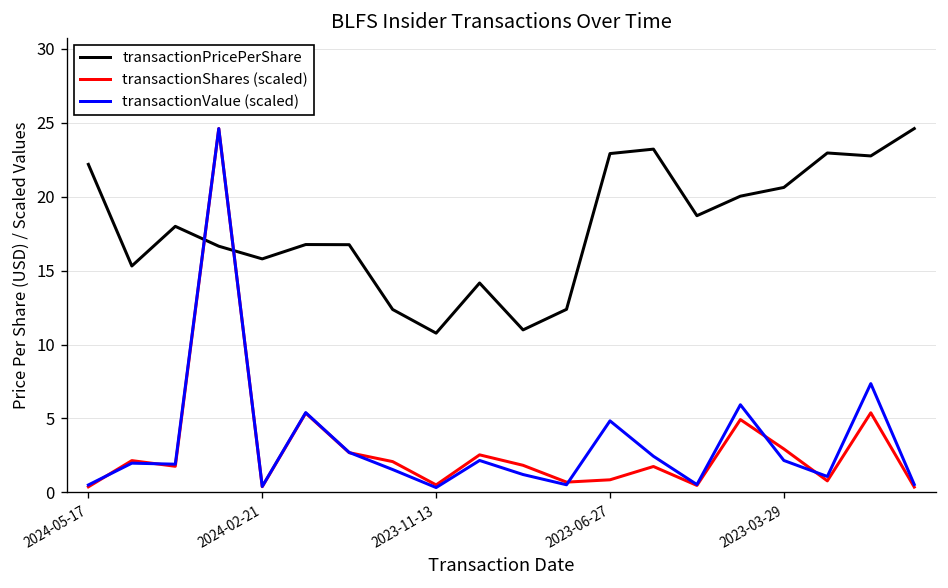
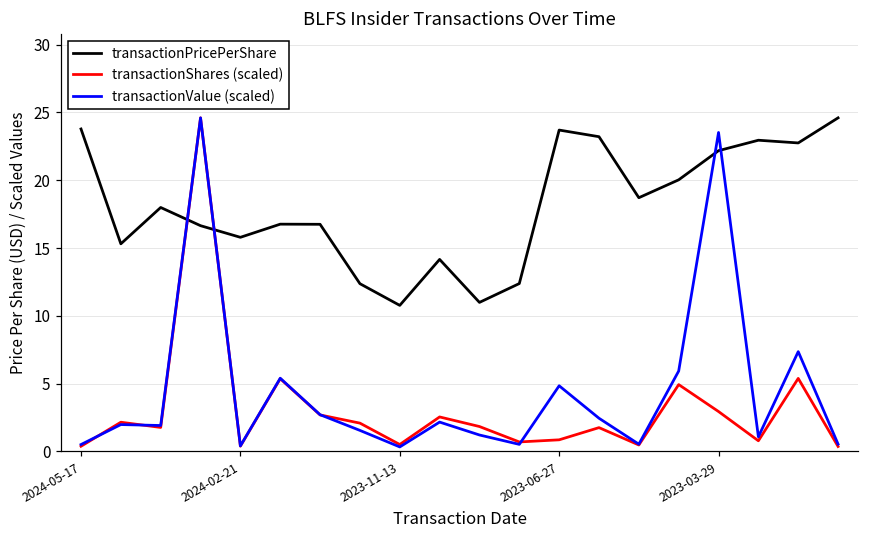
transactionPricePerShare, 2024-05-17: 22.2 -> 23.8
transactionPricePerShare, 2023-06-27: 22.9 -> 23.7
transactionPricePerShare, 2023-03-29: 20.6 -> 22.2
transactionValue (scaled), 2023-03-29: 2.2 -> 23.5
